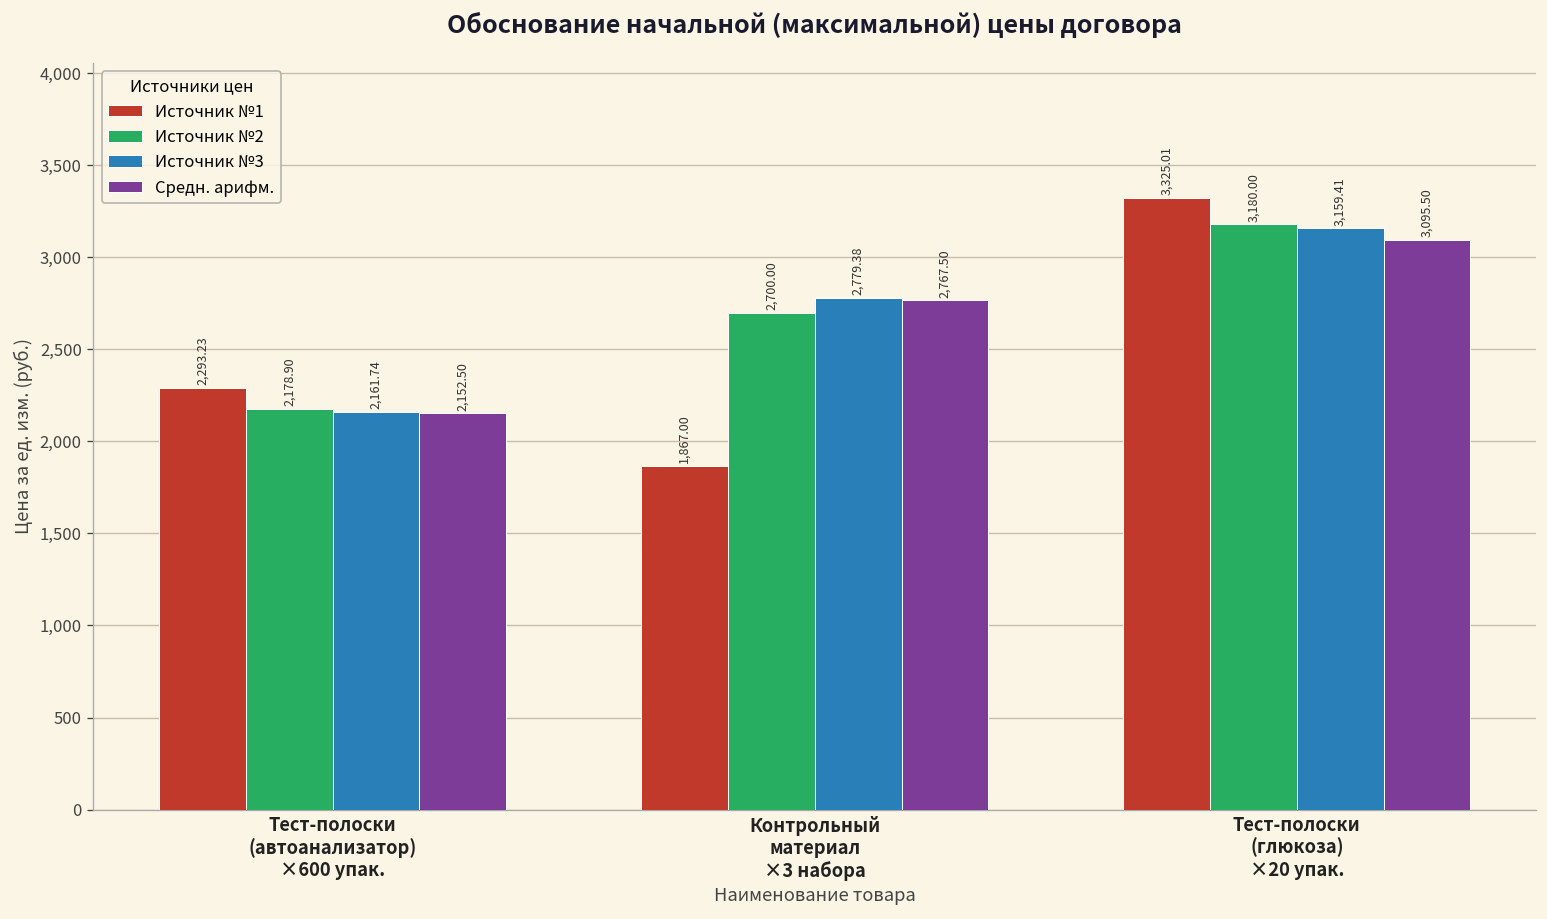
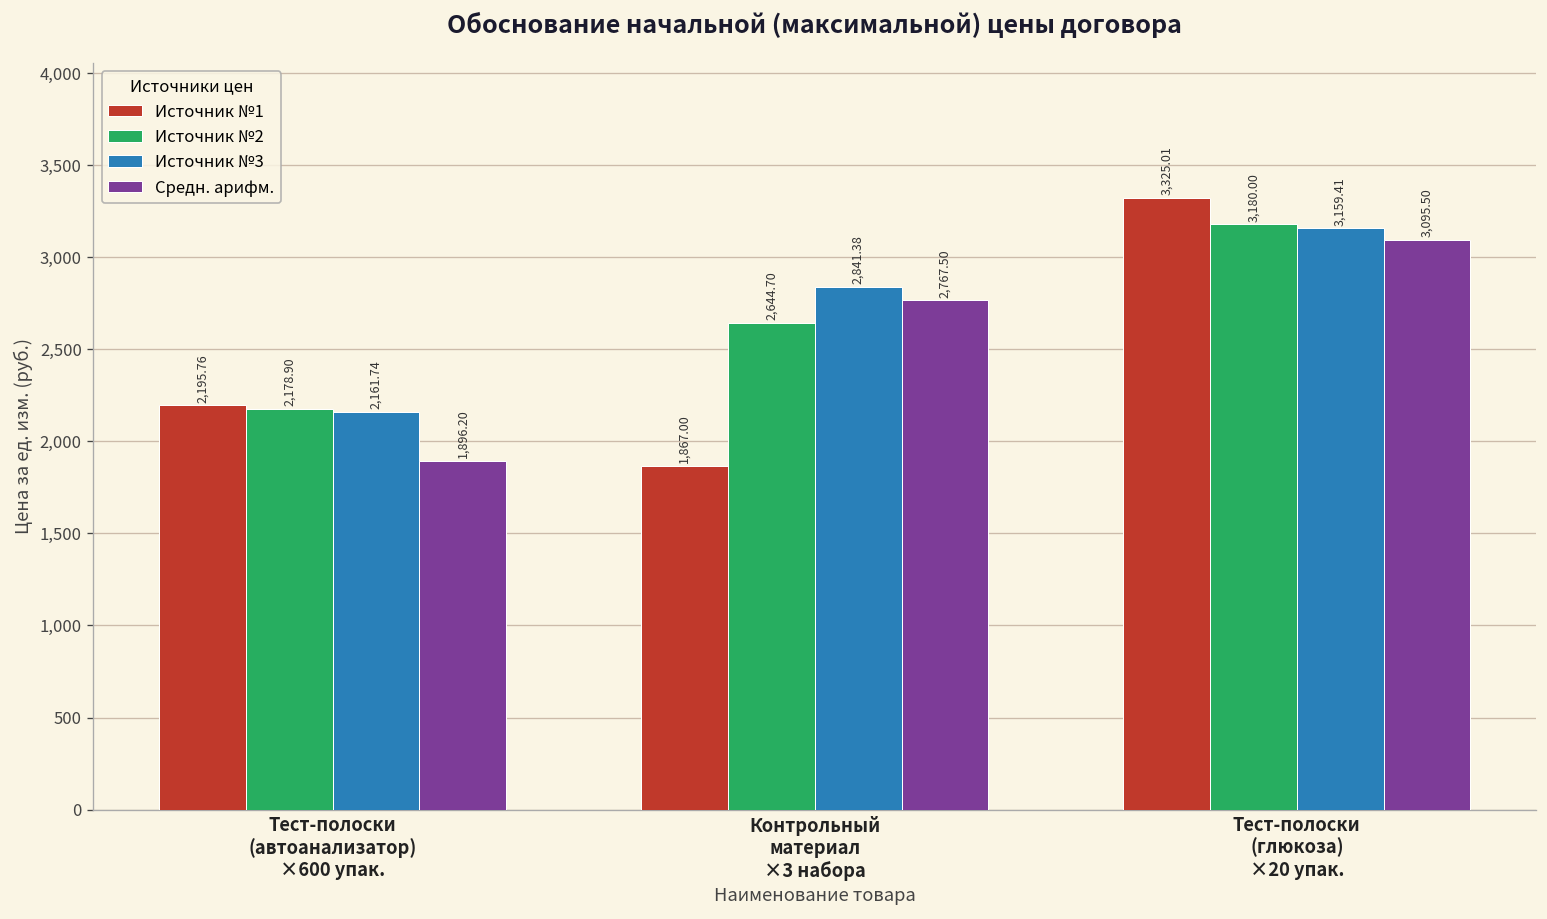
Источник №1, Тест-полоски (автоанализатор) ×600 упак.: 2,293.23 -> 2,195.76
Средн. арифм., Тест-полоски (автоанализатор) ×600 упак.: 2,152.50 -> 1,896.20
Источник №2, Контрольный материал ×3 набора: 2,700.00 -> 2,644.70
Источник №3, Контрольный материал ×3 набора: 2,779.38 -> 2,841.38
